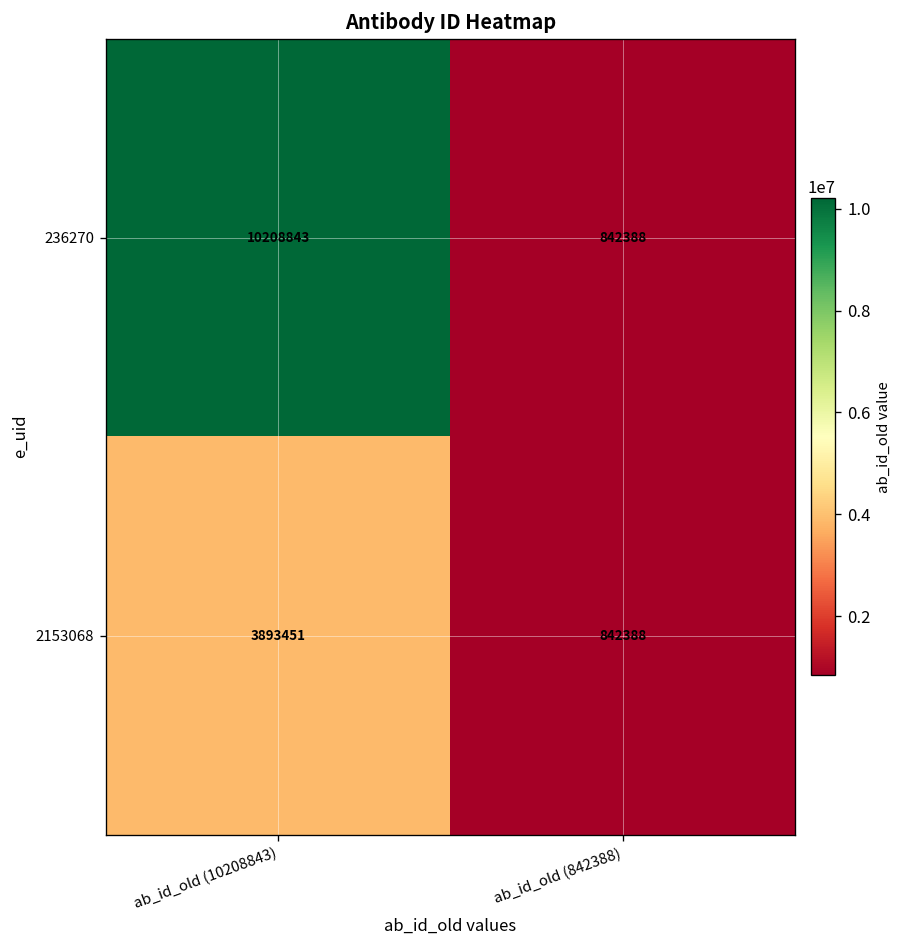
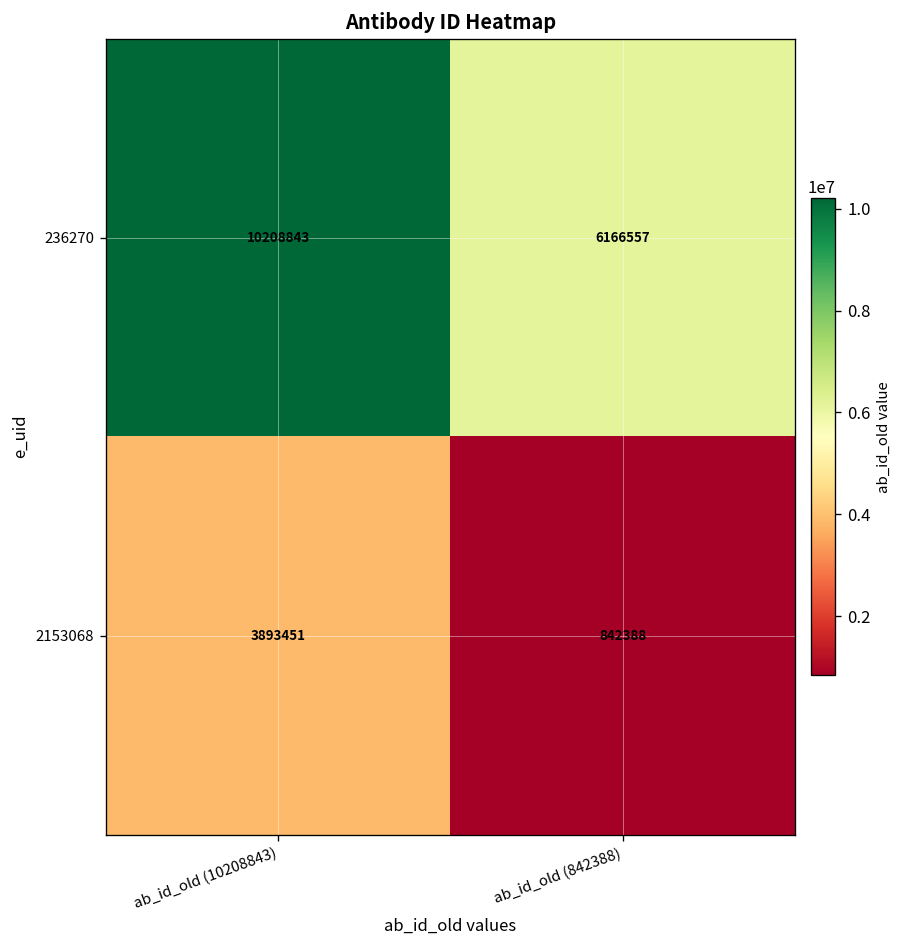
236270, ab_id_old (842388): 842388 -> 6166557
